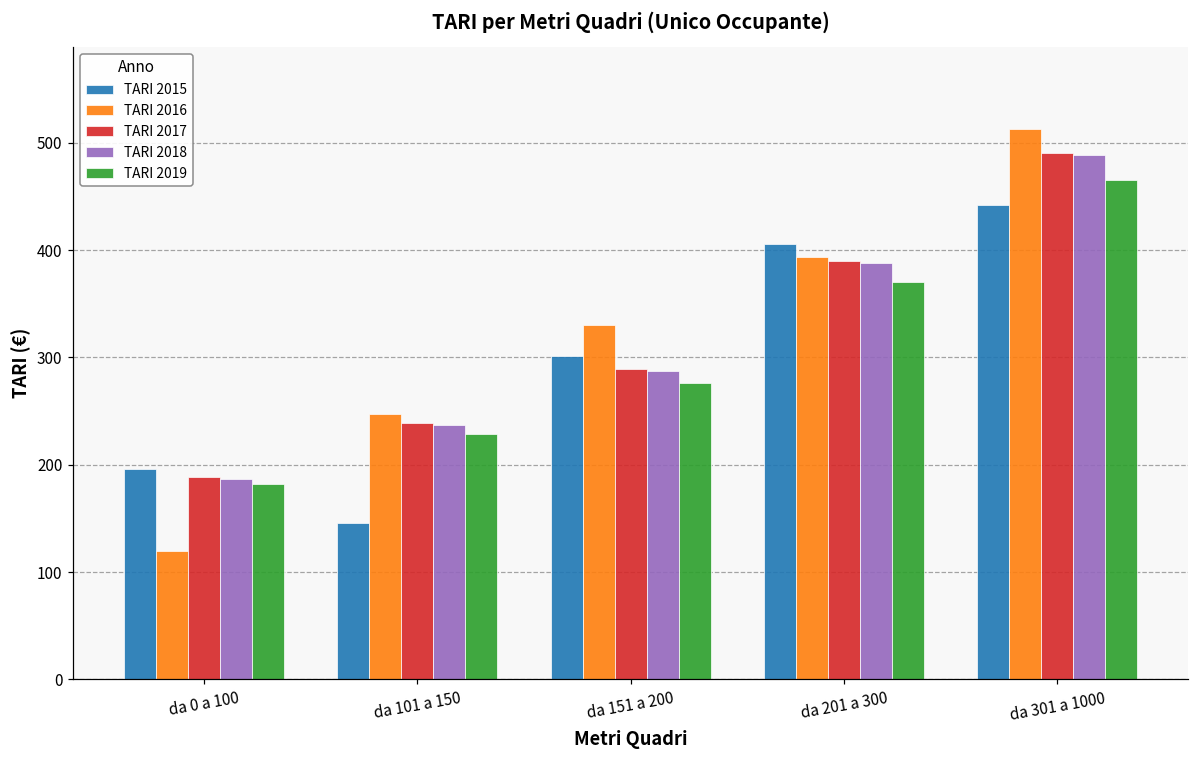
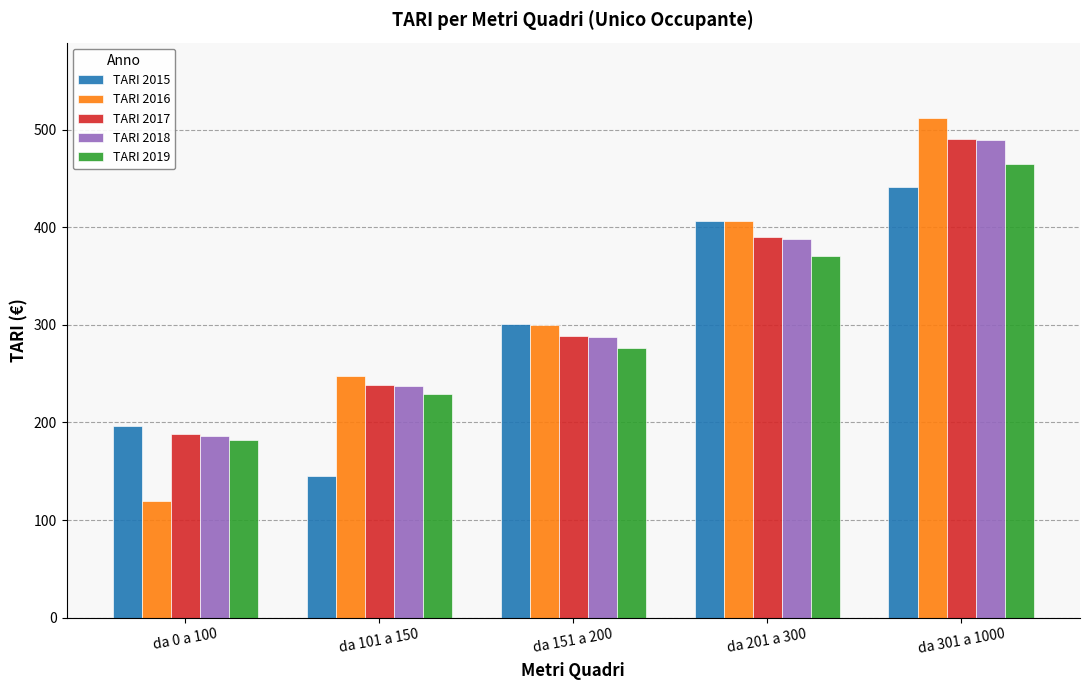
TARI 2016, da 151 a 200: 330 -> 300
TARI 2016, da 201 a 300: 390 -> 410
